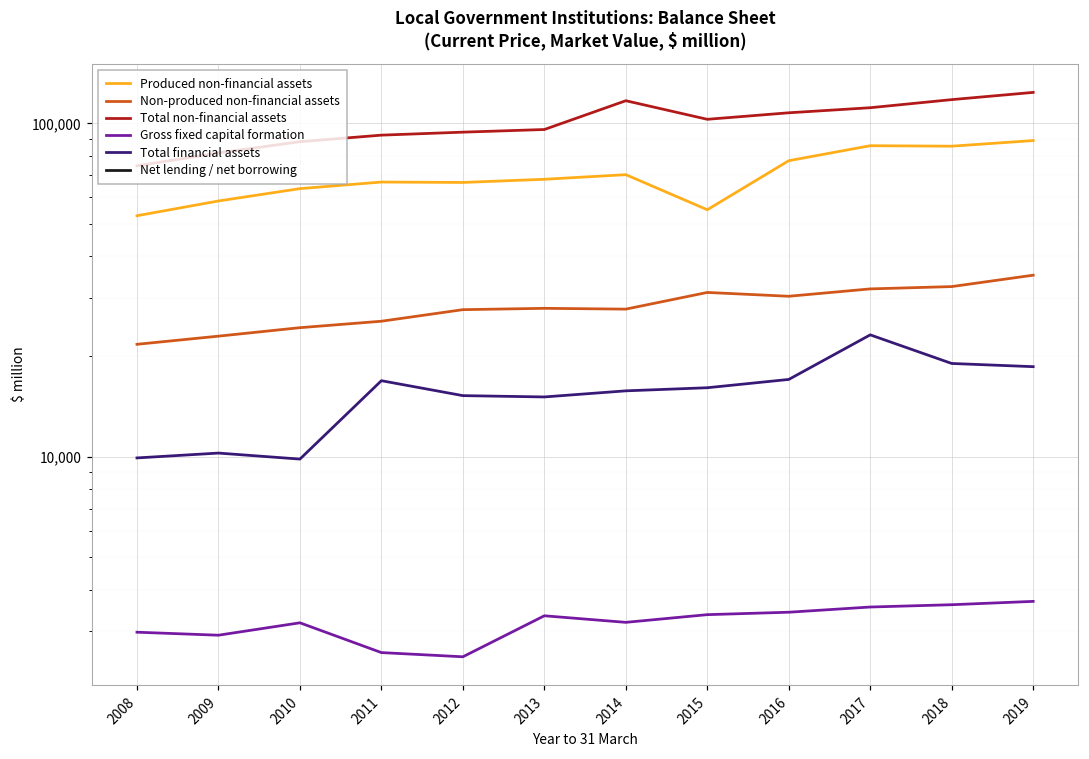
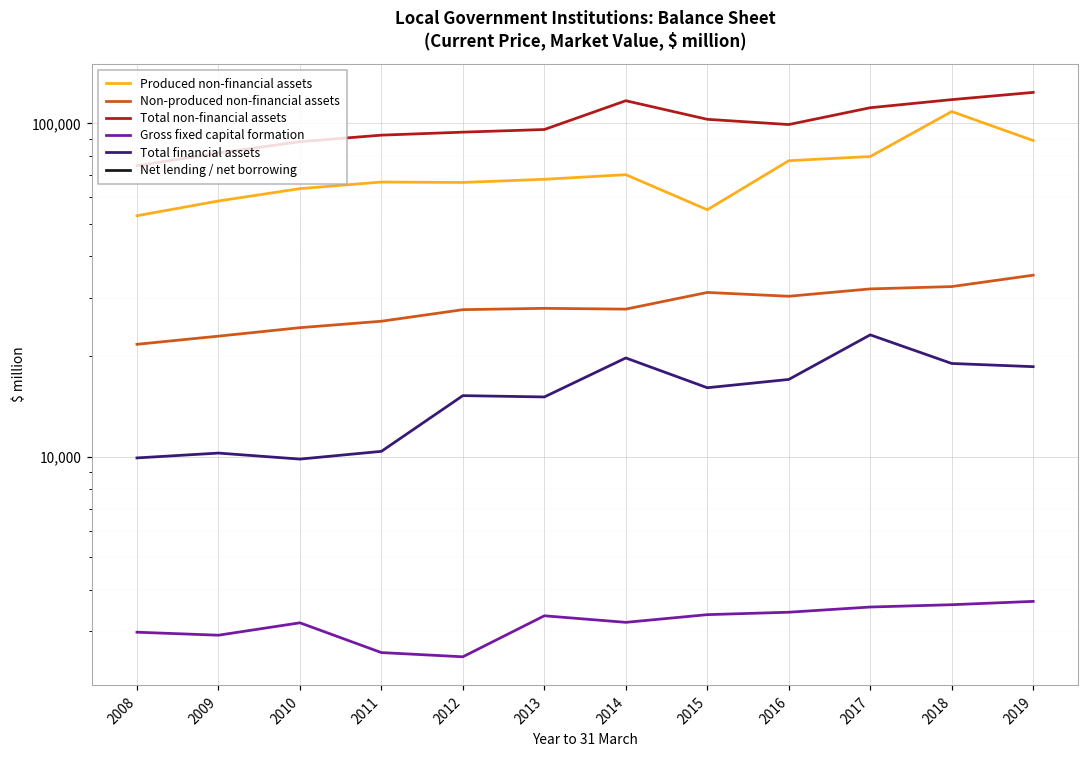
Total financial assets, 2011: 17,000 -> 10,400
Total financial assets, 2014: 16,000 -> 20,000
Total non-financial assets, 2016: 108,000 -> 99,000
Produced non-financial assets, 2017: 86,000 -> 80,000
Produced non-financial assets, 2018: 85,000 -> 109,000
